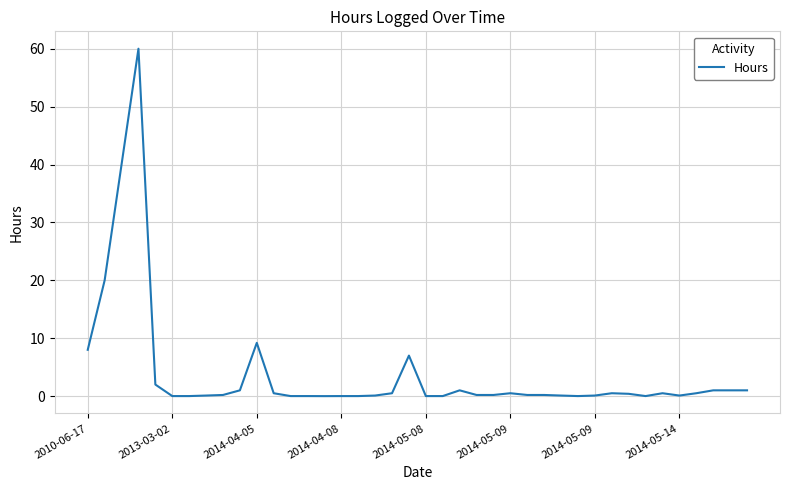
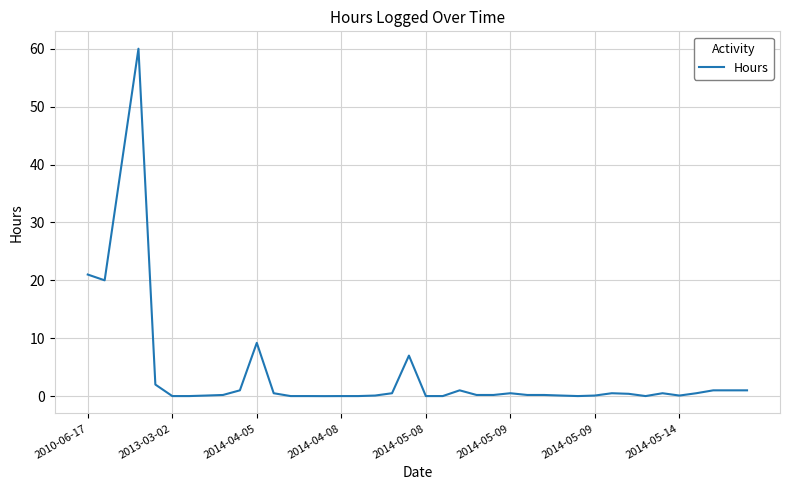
2010-06-17: 8 -> 21
